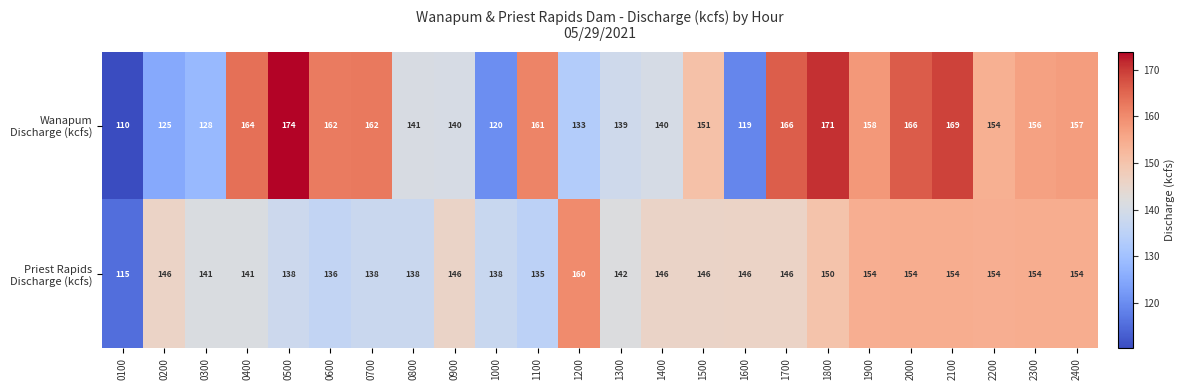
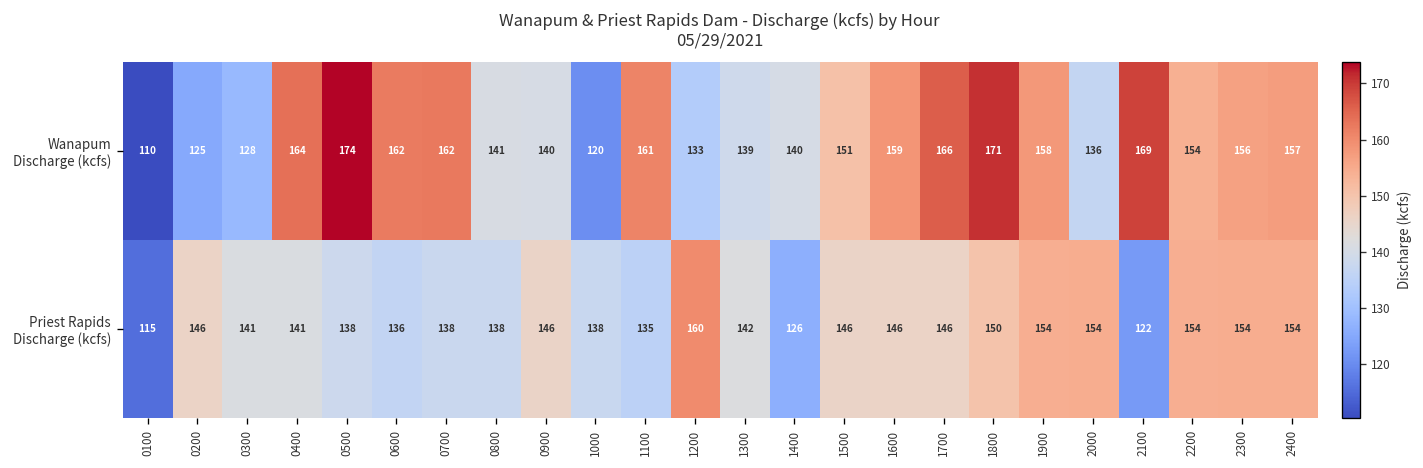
Wanapum Discharge (kcfs), 1600: 119 -> 159
Wanapum Discharge (kcfs), 2000: 166 -> 136
Priest Rapids Discharge (kcfs), 1400: 146 -> 126
Priest Rapids Discharge (kcfs), 2100: 154 -> 122
